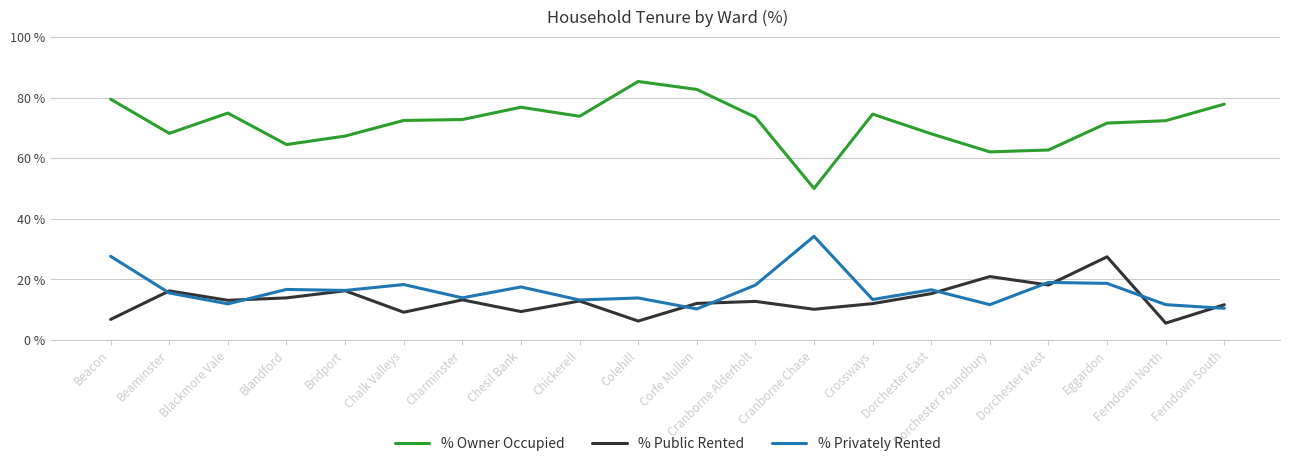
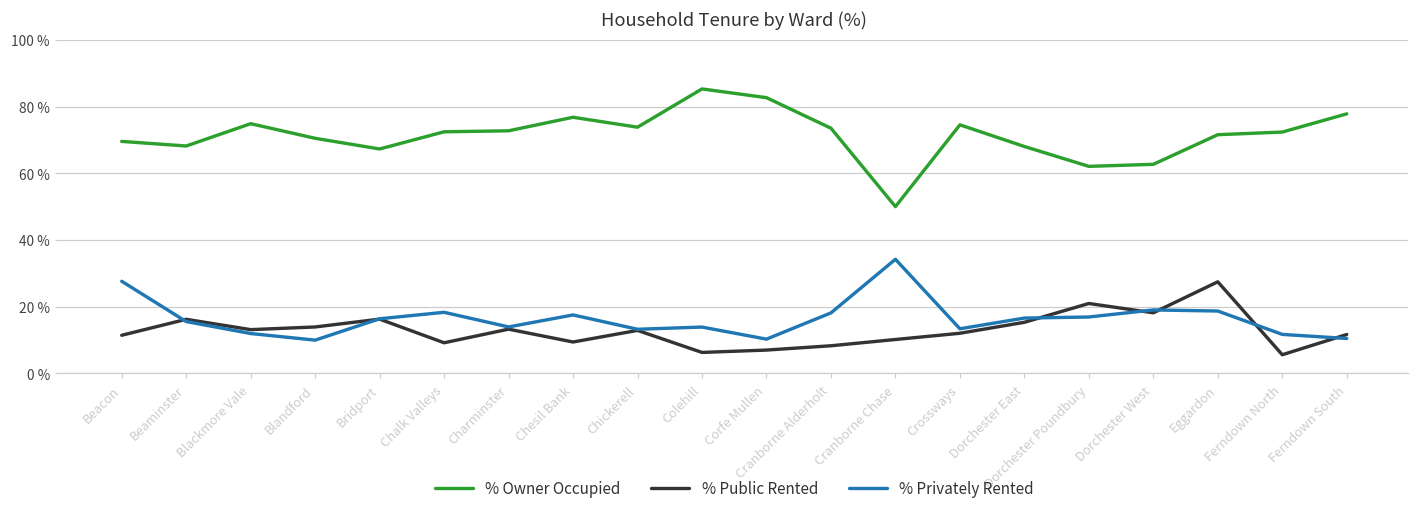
% Owner Occupied, Beacon: 80 % -> 70 %
% Public Rented, Beacon: 7 % -> 11 %
% Owner Occupied, Blandford: 65 % -> 71 %
% Privately Rented, Blandford: 17 % -> 10 %
% Public Rented, Corfe Mullen: 12 % -> 7 %
% Public Rented, Cranborne Alderholt: 13 % -> 8 %
% Privately Rented, Dorchester Poundbury: 12 % -> 17 %
